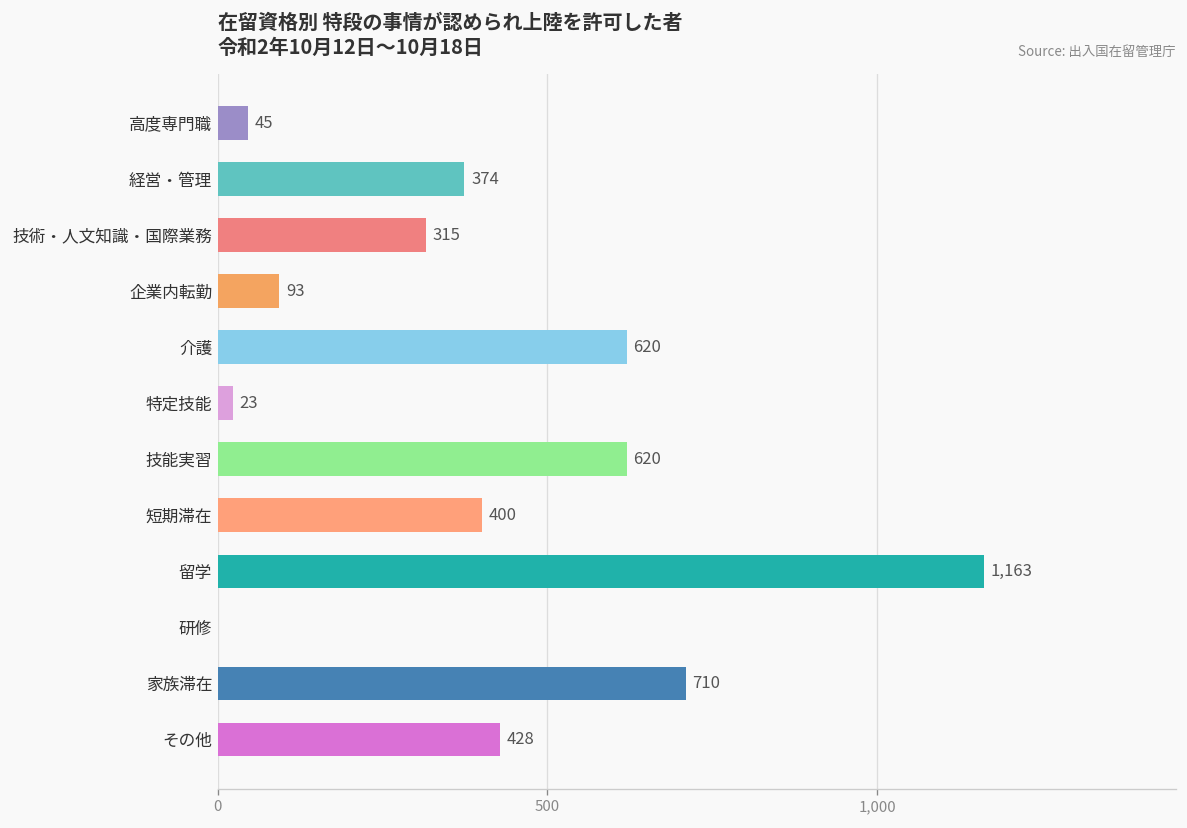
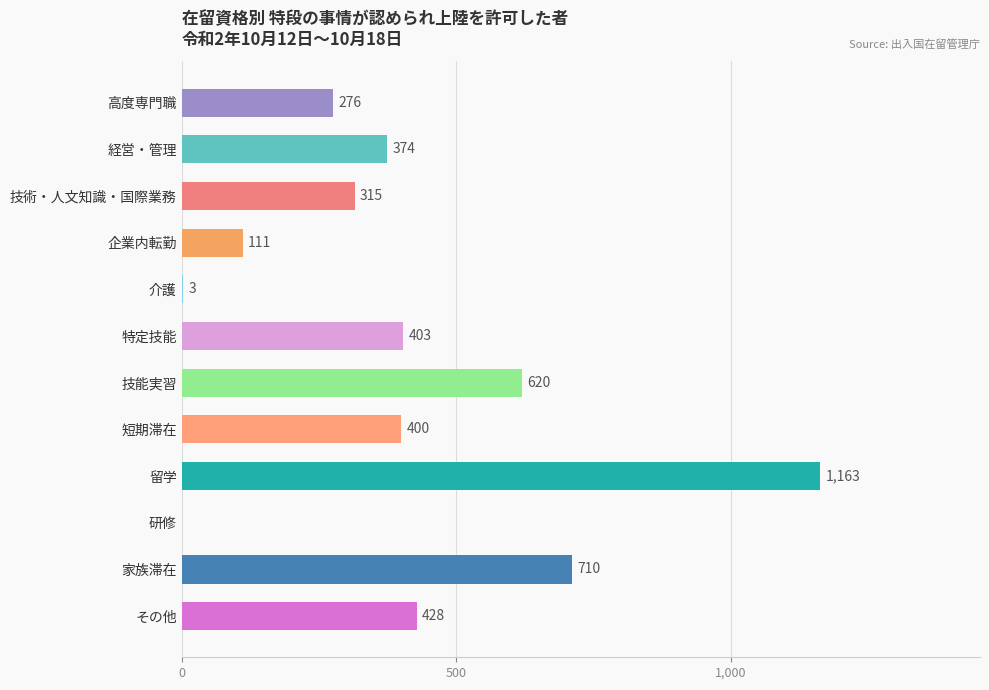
高度専門職: 45 -> 276
企業内転勤: 93 -> 111
介護: 620 -> 3
特定技能: 23 -> 403
